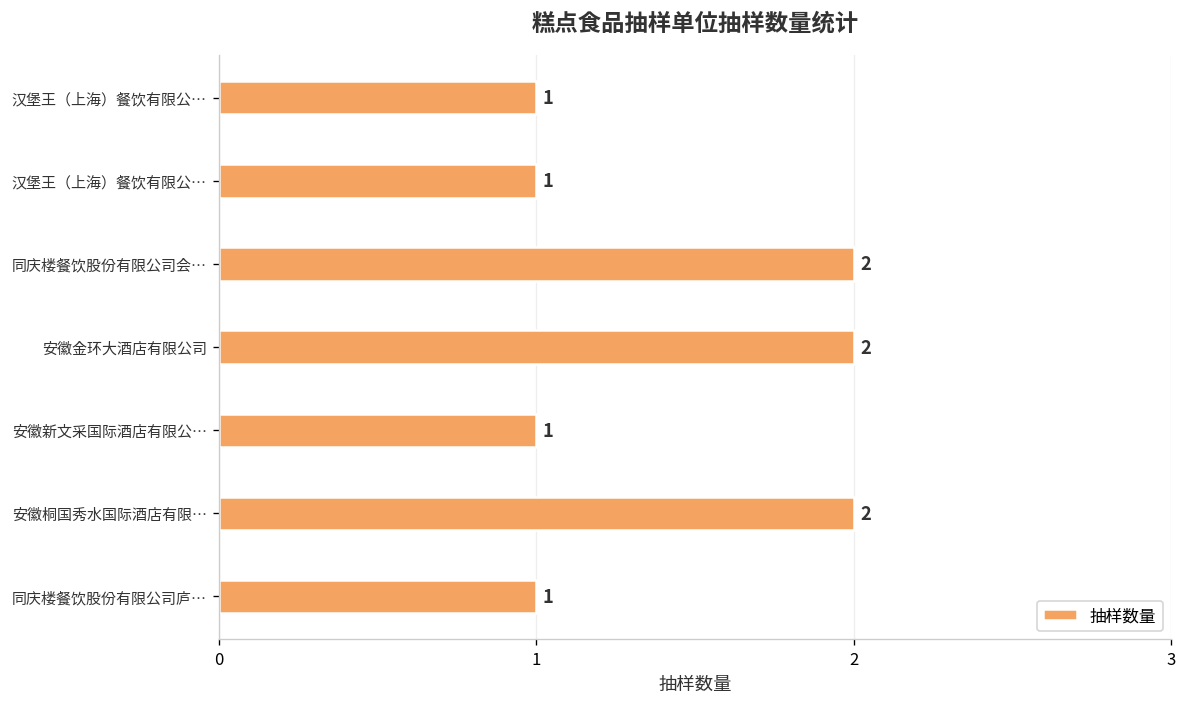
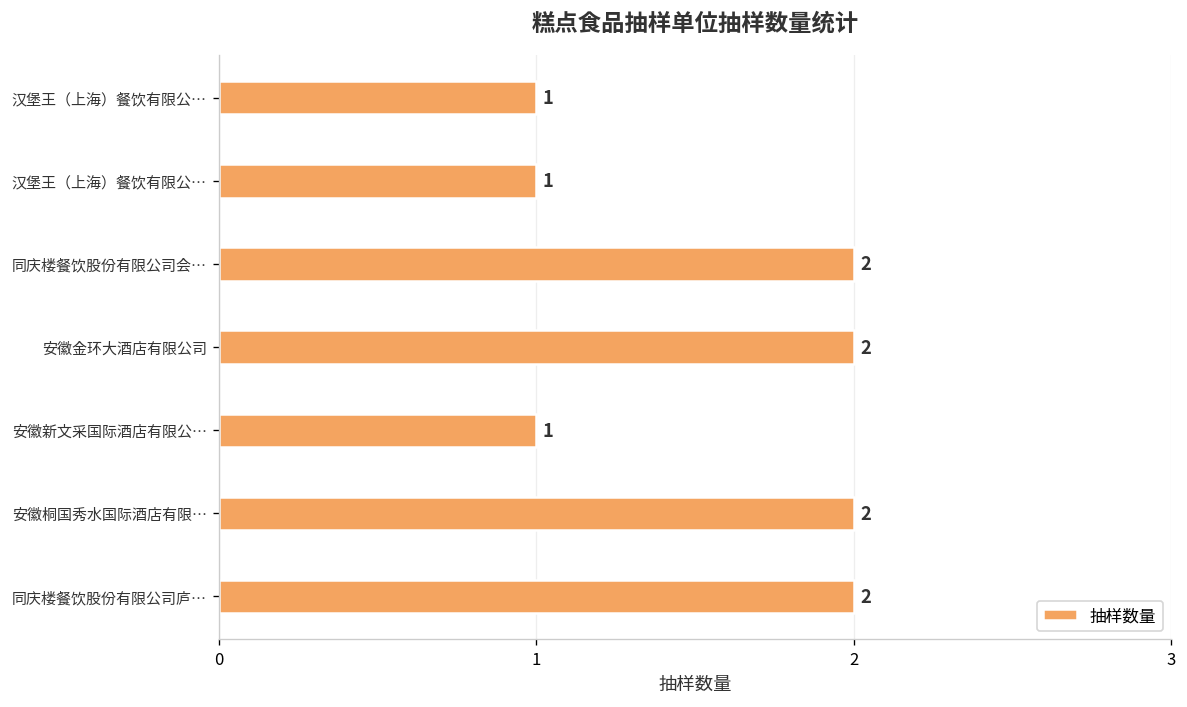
同庆楼餐饮股份有限公司庐…: 1 -> 2
